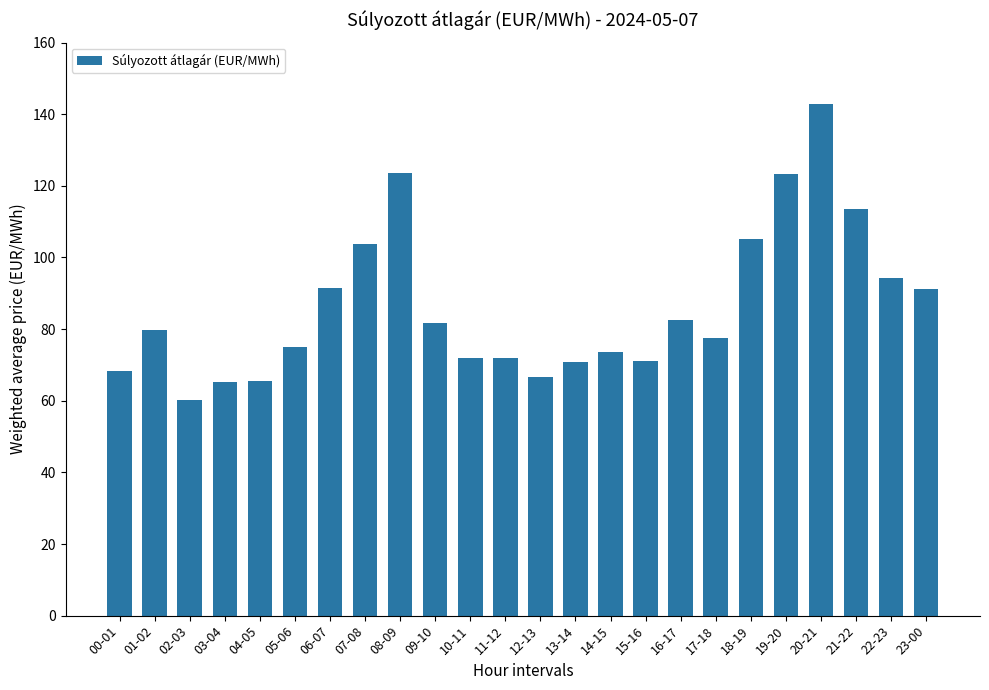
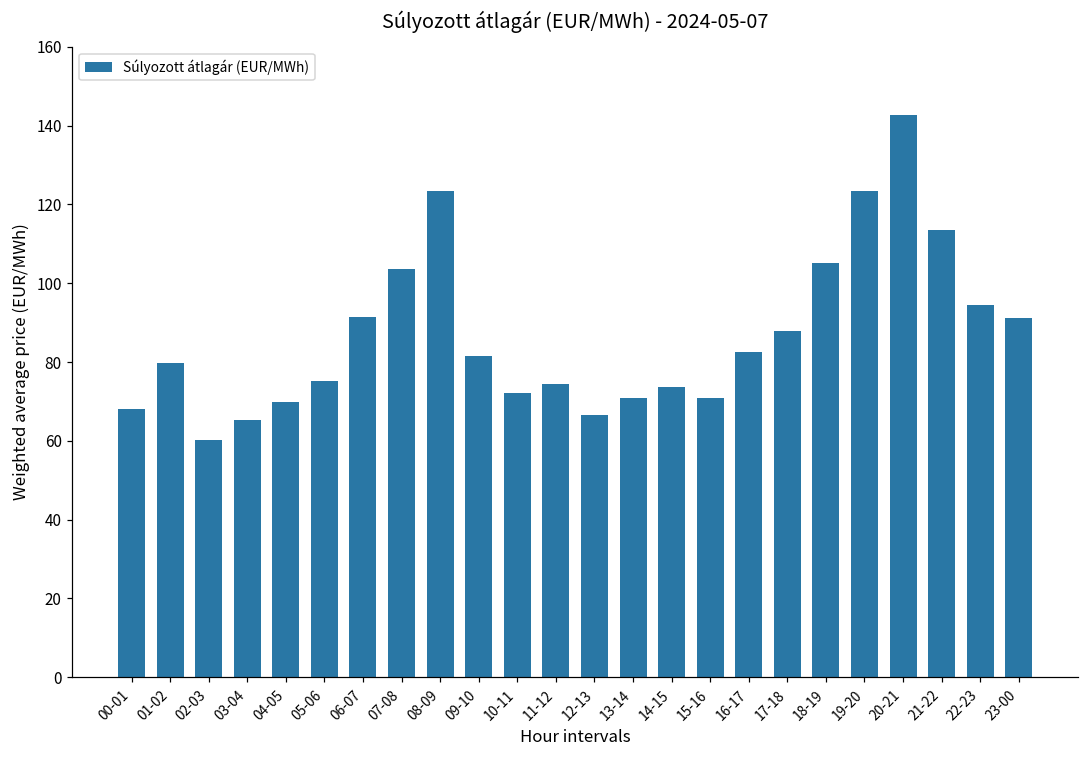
04-05: 66 -> 70
11-12: 72 -> 74
17-18: 77 -> 88
